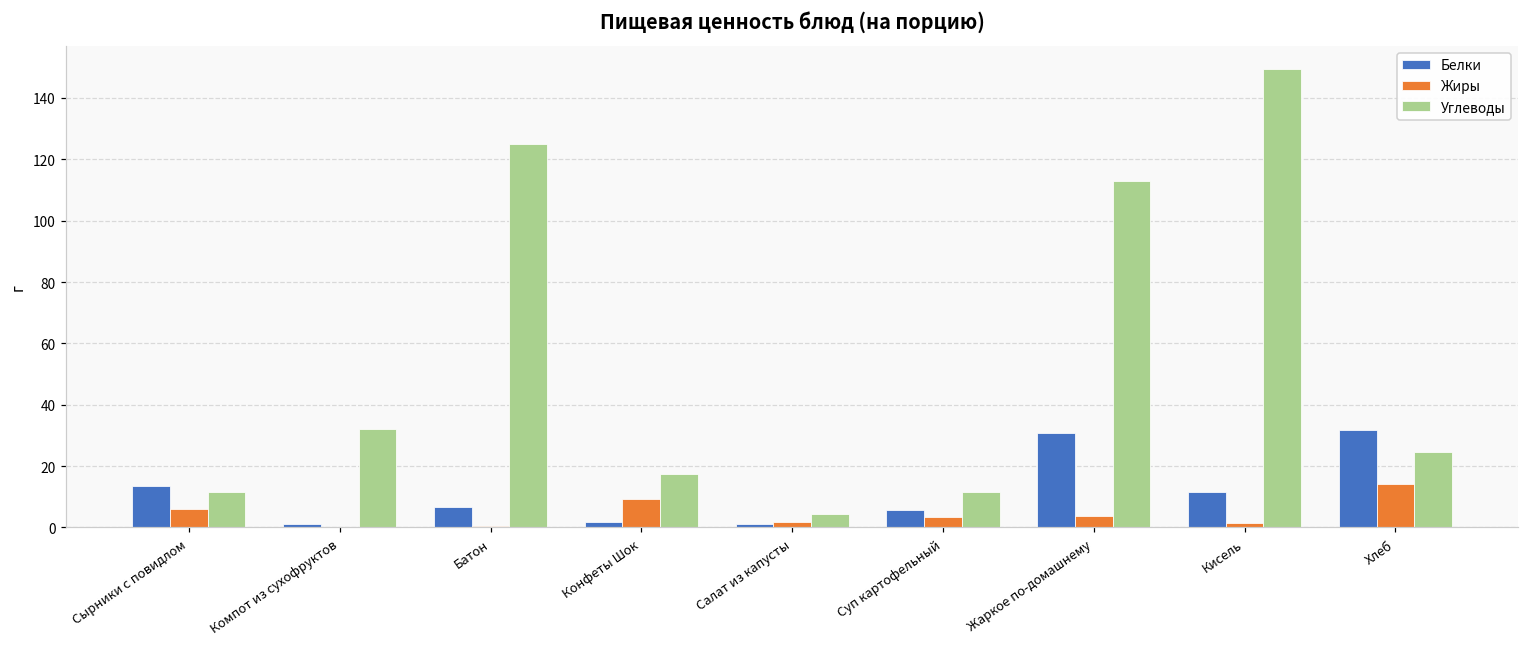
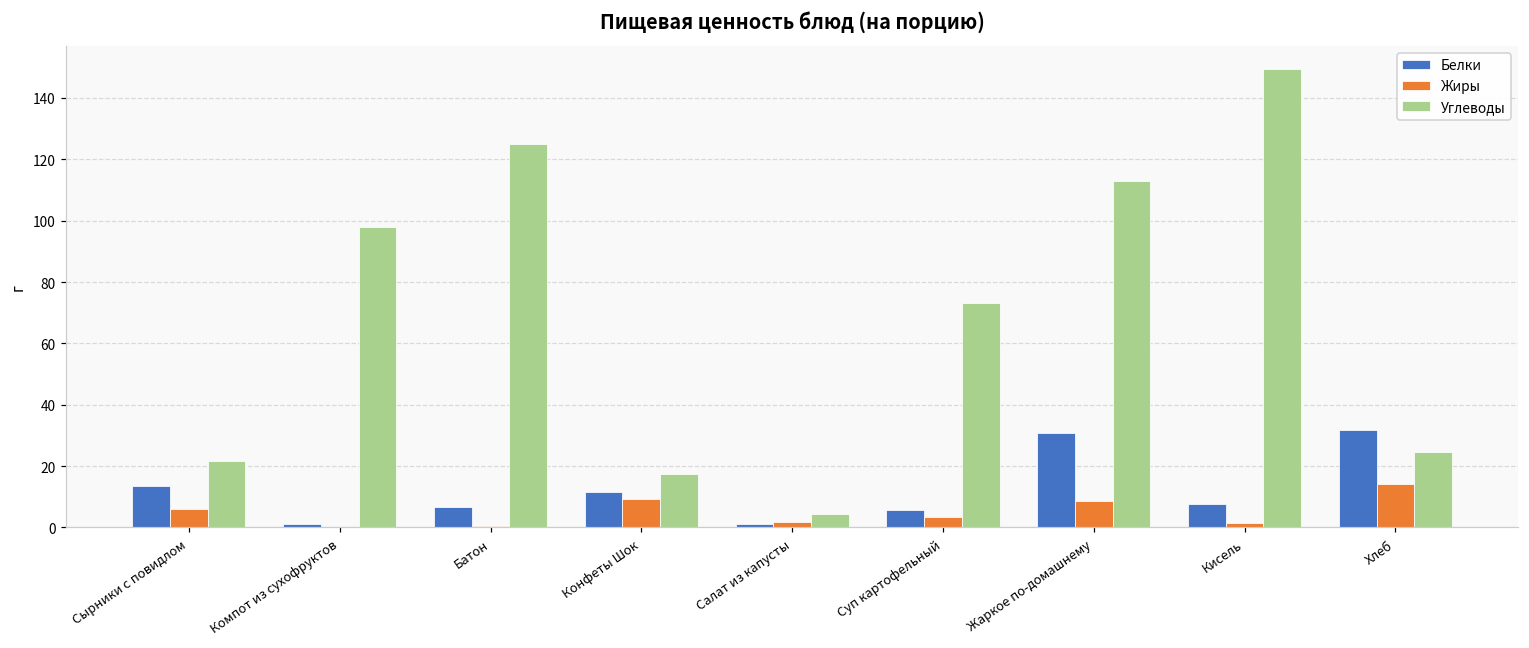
Углеводы, Сырники с повидлом: 12 -> 22
Углеводы, Компот из сухофруктов: 32 -> 98
Белки, Конфеты Шок: 2 -> 12
Углеводы, Суп картофельный: 12 -> 73
Жиры, Жаркое по-домашнему: 4 -> 9
Белки, Кисель: 11 -> 8
